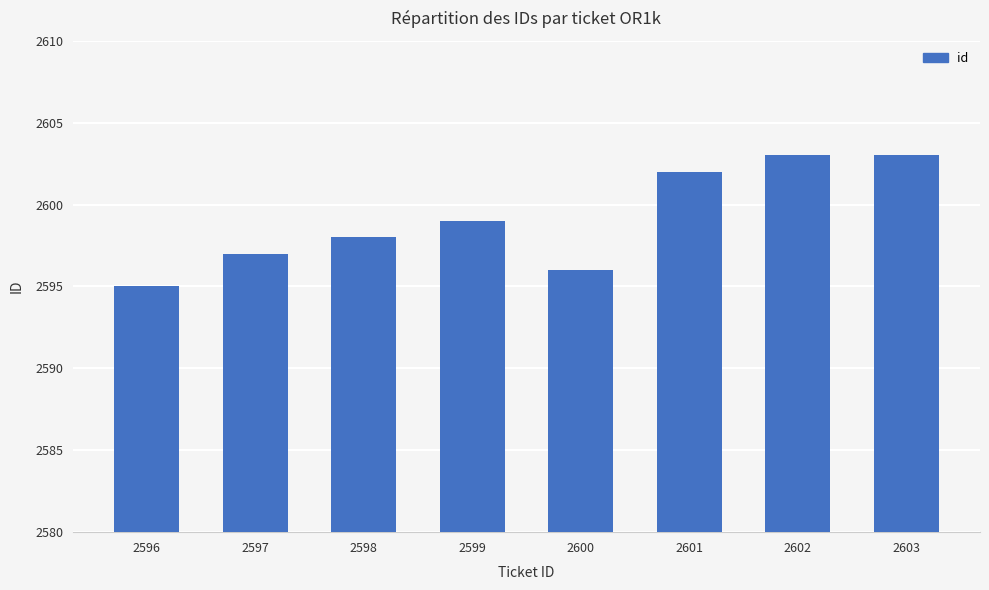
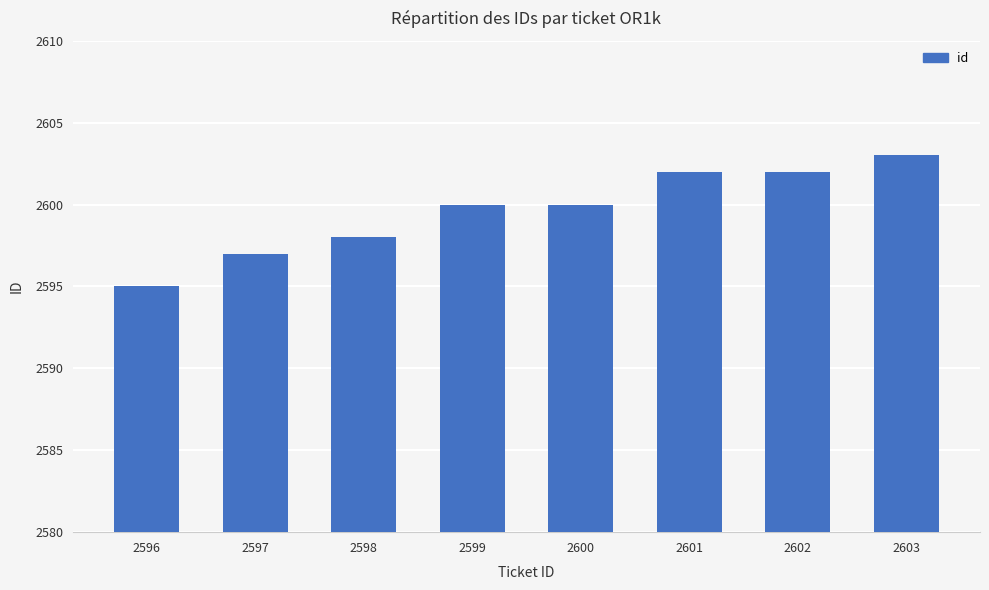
2599: 2599 -> 2600
2600: 2596 -> 2600
2602: 2603 -> 2602
